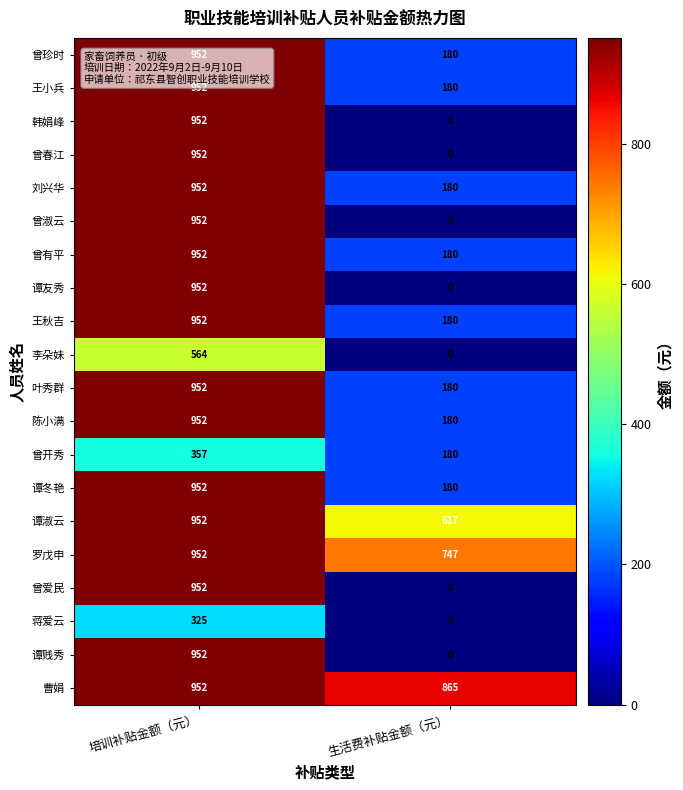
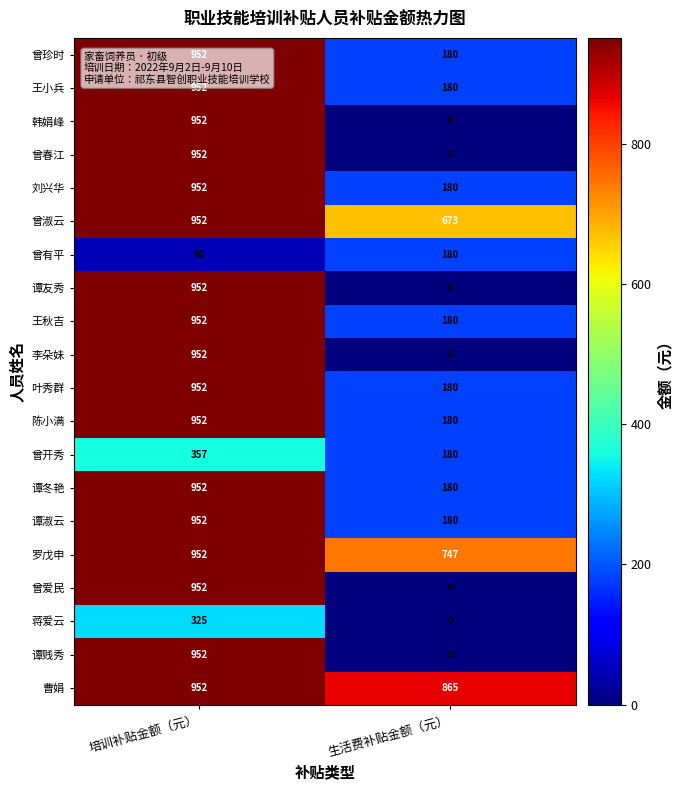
曾淑云, 生活费补贴金额（元）: 0 -> 673
曾有平, 培训补贴金额（元）: 952 -> 46
李朵妹, 培训补贴金额（元）: 564 -> 952
谭淑云, 生活费补贴金额（元）: 617 -> 180
